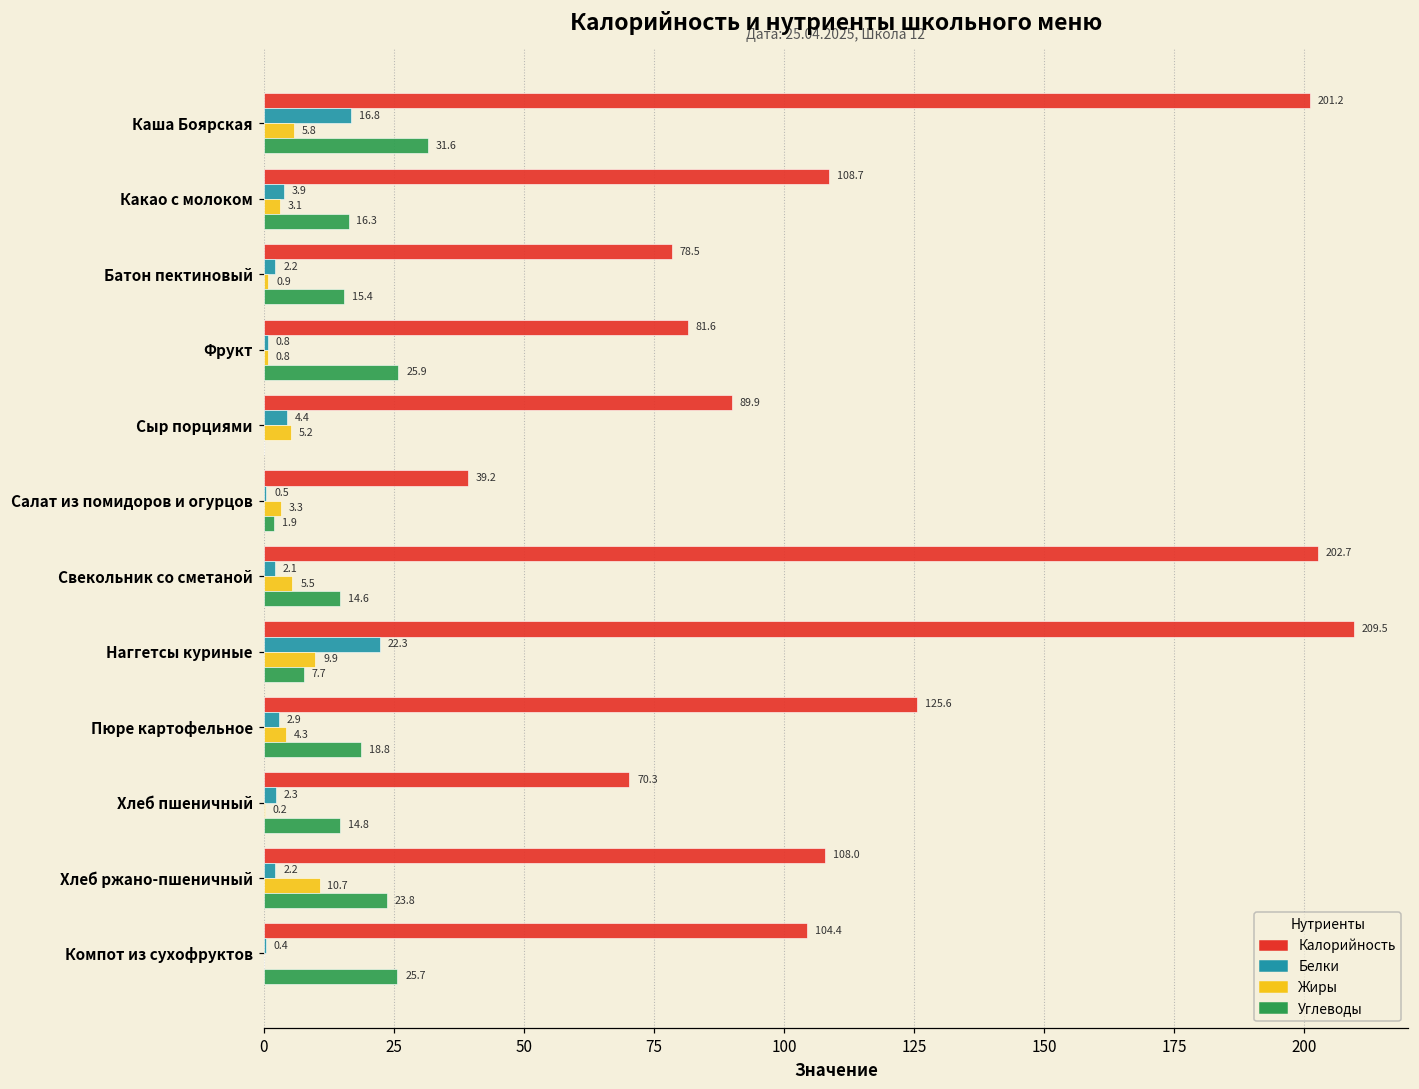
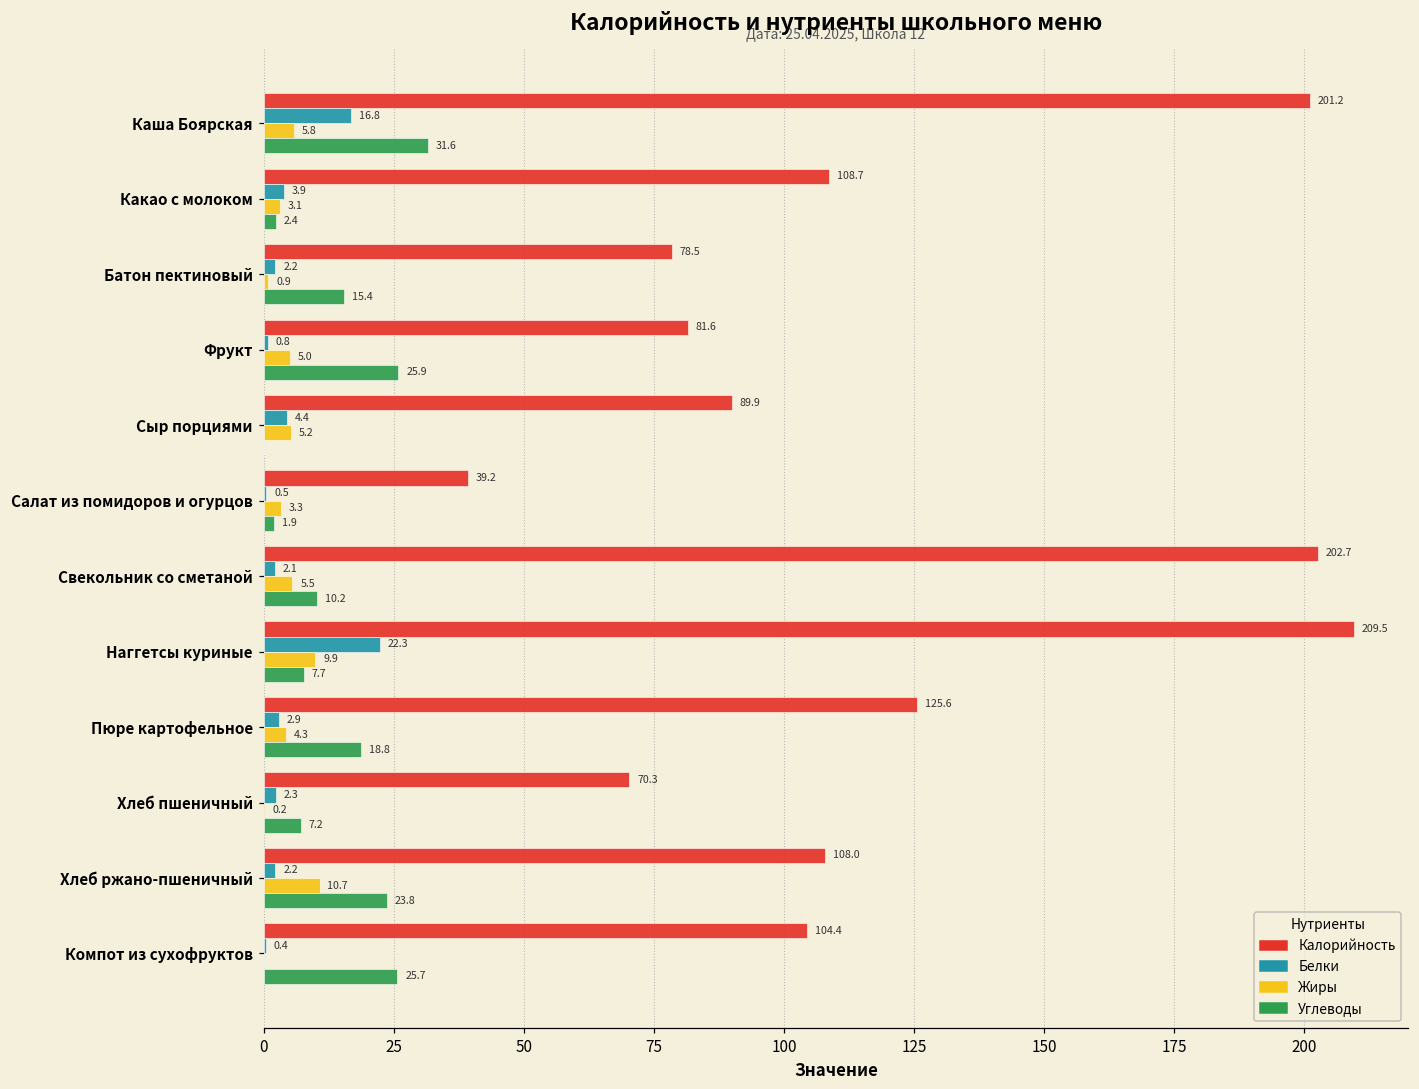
Углеводы, Какао с молоком: 16.3 -> 2.4
Жиры, Фрукт: 0.8 -> 5.0
Углеводы, Свекольник со сметаной: 14.6 -> 10.2
Углеводы, Хлеб пшеничный: 14.8 -> 7.2
